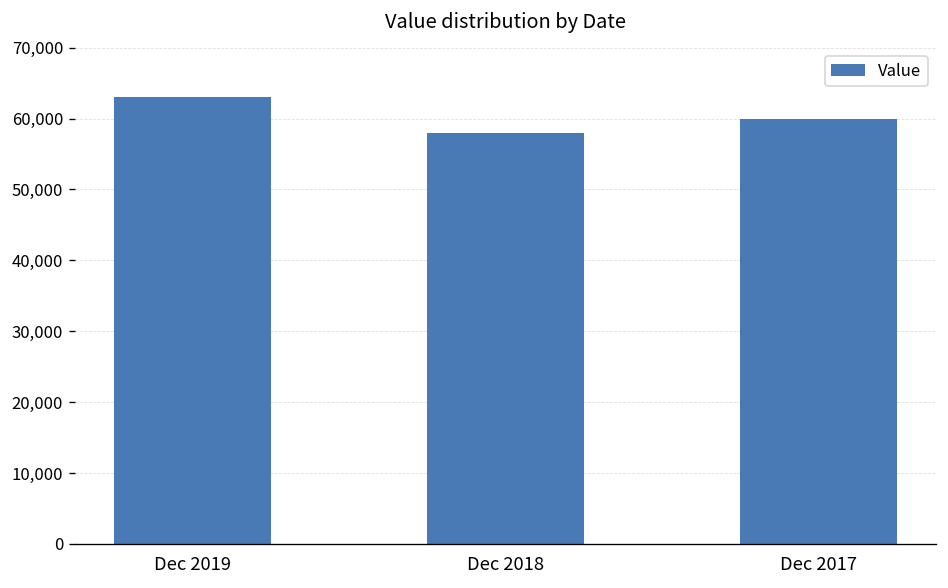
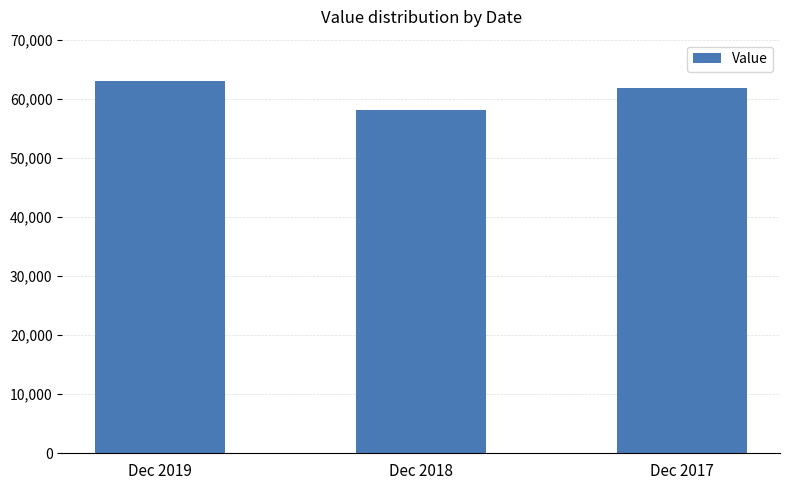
Dec 2017: 60,000 -> 62,000
